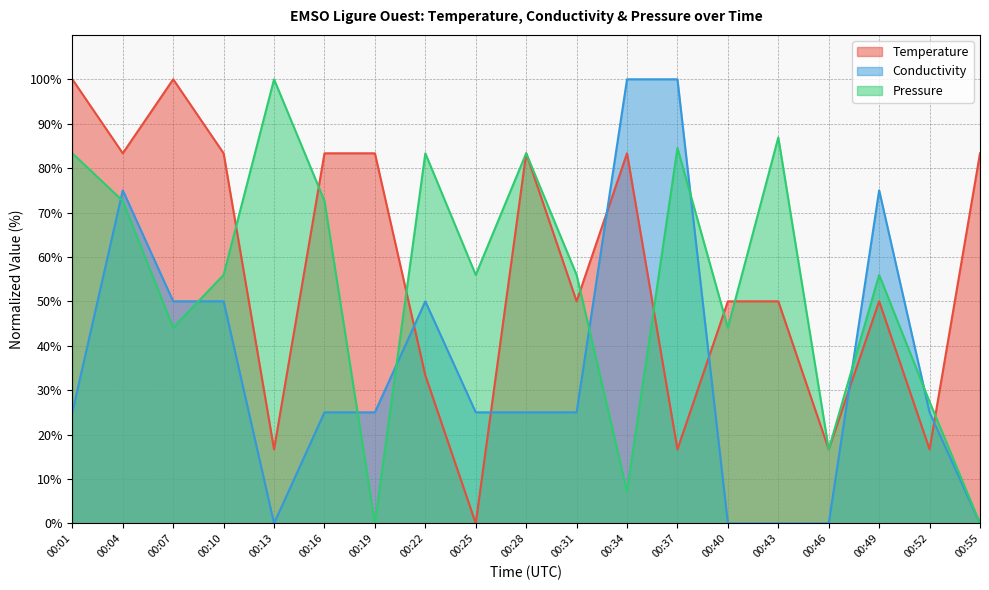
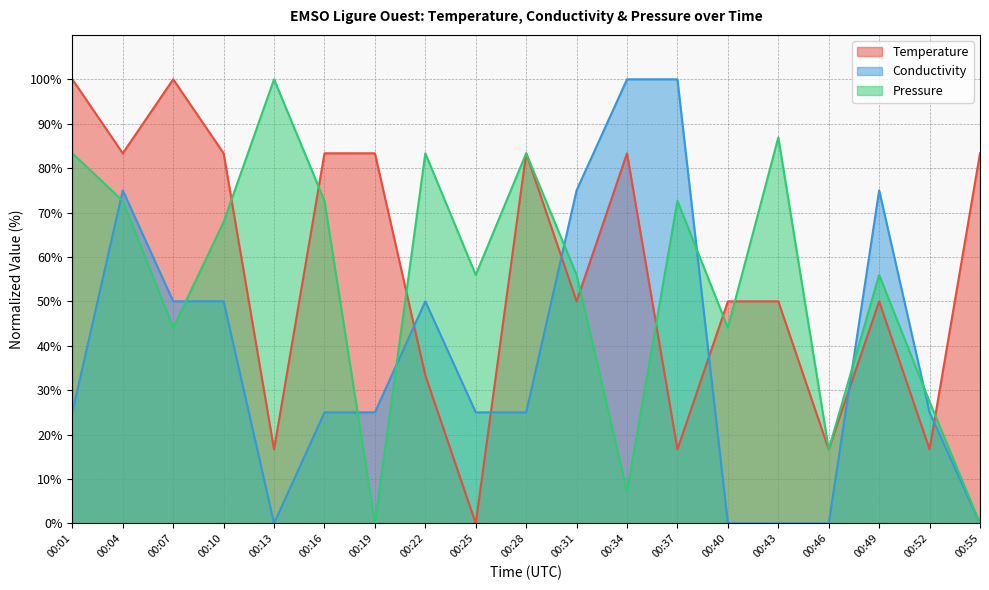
Pressure, 00:10: 56% -> 68%
Conductivity, 00:31: 25% -> 75%
Pressure, 00:37: 85% -> 73%
